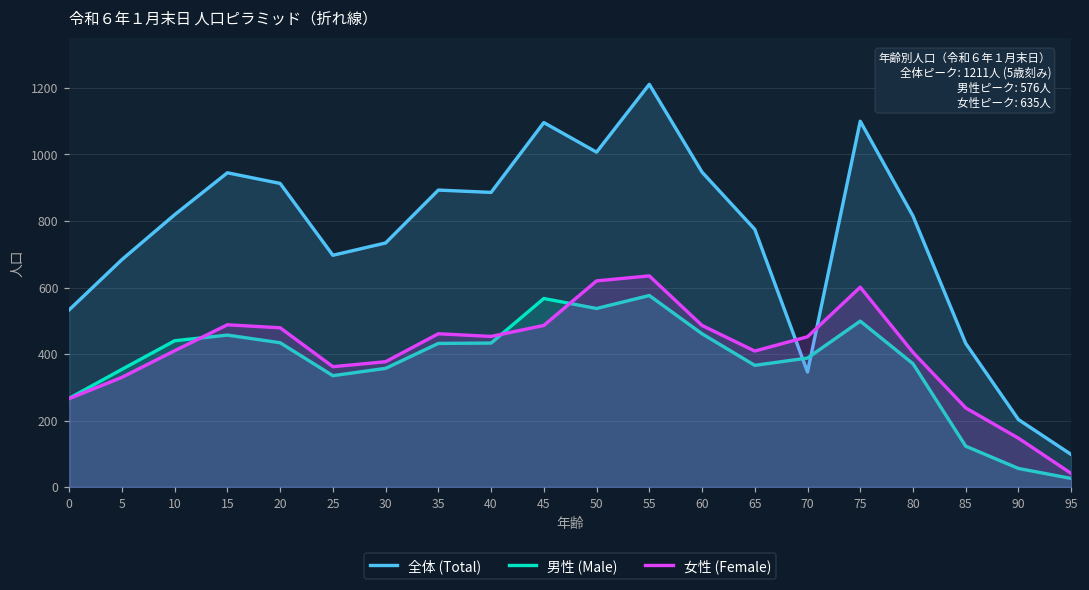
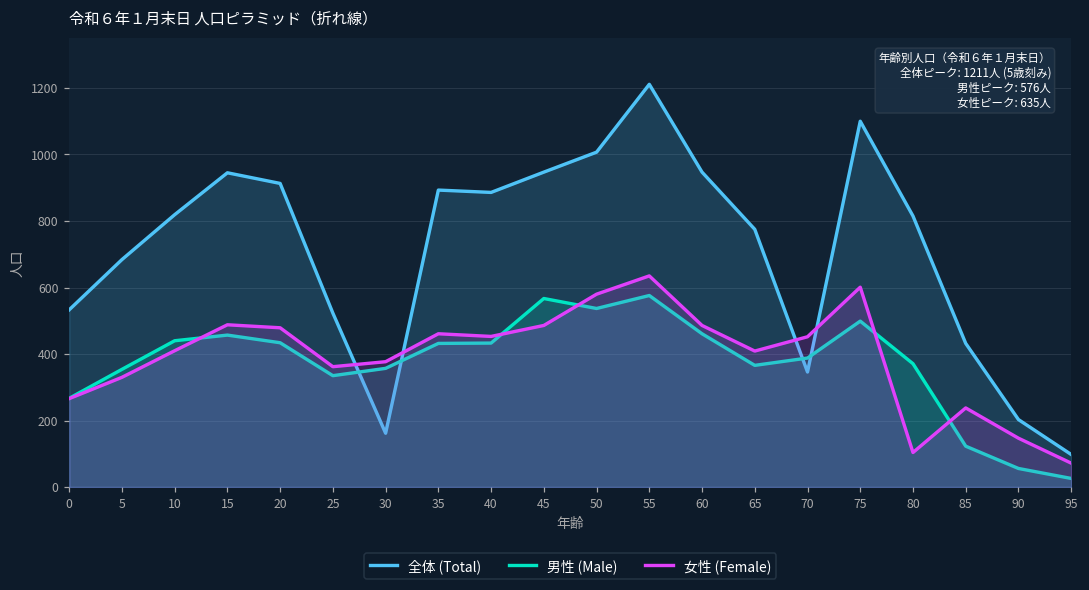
全体 (Total), 25: 700 -> 520
全体 (Total), 30: 730 -> 160
全体 (Total), 45: 1100 -> 950
女性 (Female), 50: 620 -> 580
女性 (Female), 80: 410 -> 100
女性 (Female), 95: 40 -> 70
